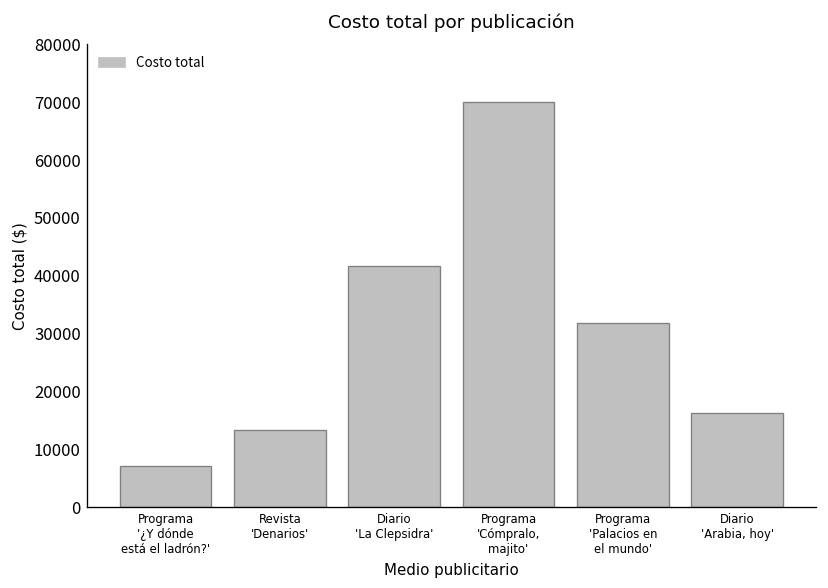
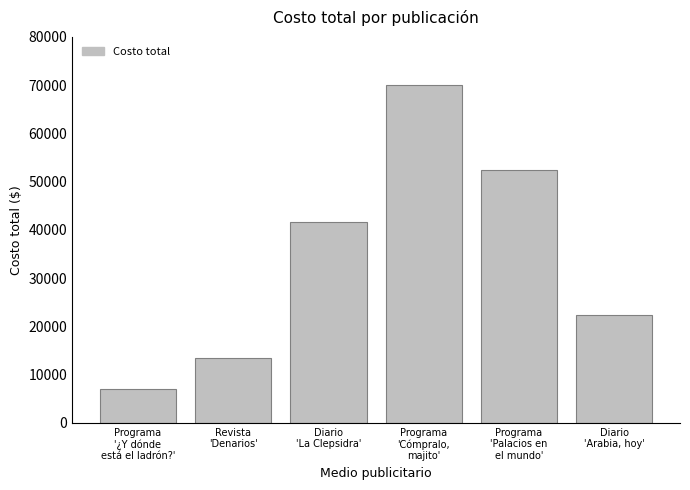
Programa 'Palacios en el mundo': 32000 -> 53000
Diario 'Arabia, hoy': 16000 -> 22000
